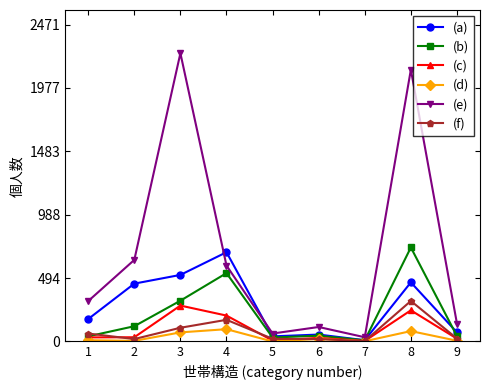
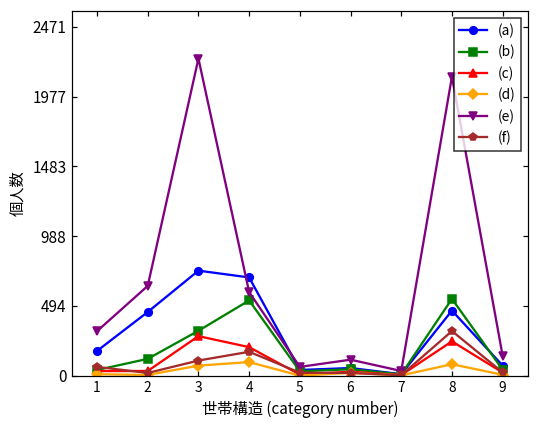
(a), 3: 520 -> 740
(b), 8: 730 -> 540
